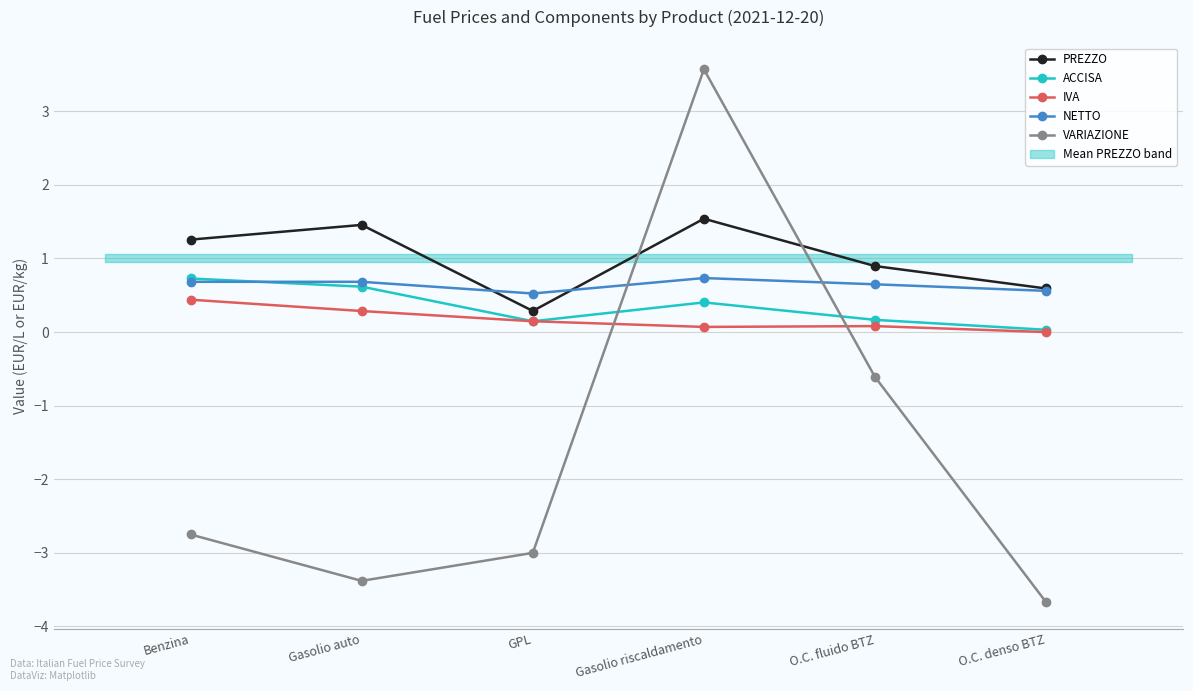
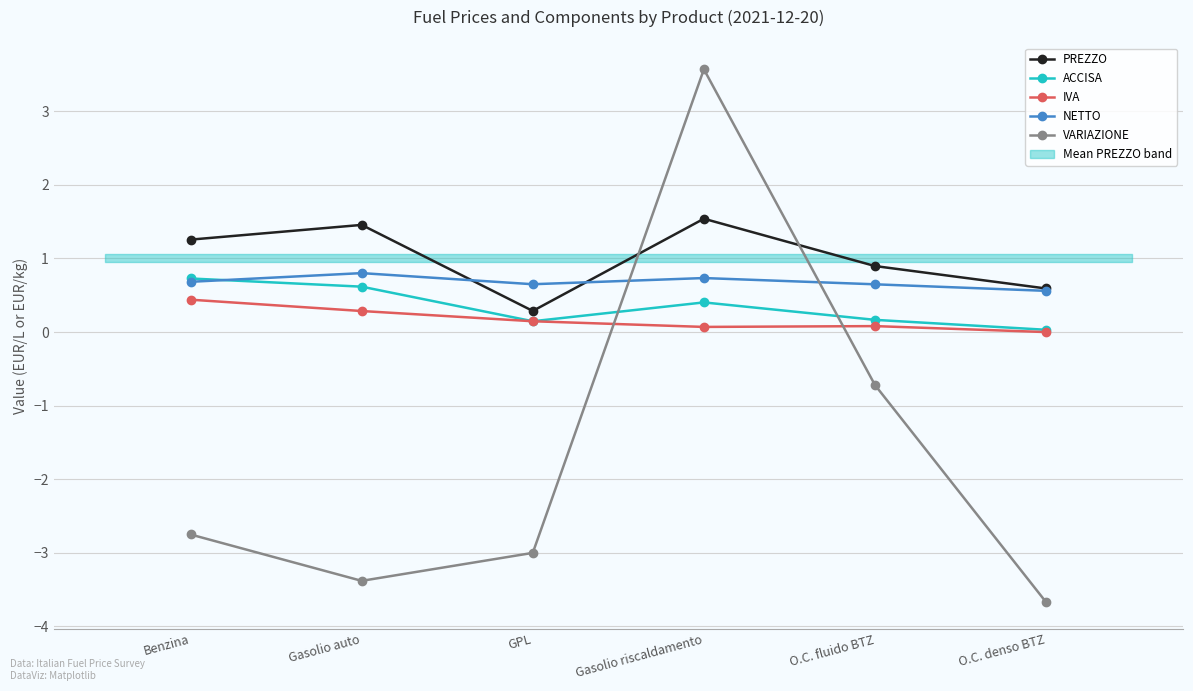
NETTO, Gasolio auto: 0.7 -> 0.8
NETTO, GPL: 0.5 -> 0.7
VARIAZIONE, O.C. fluido BTZ: -0.6 -> -0.7
